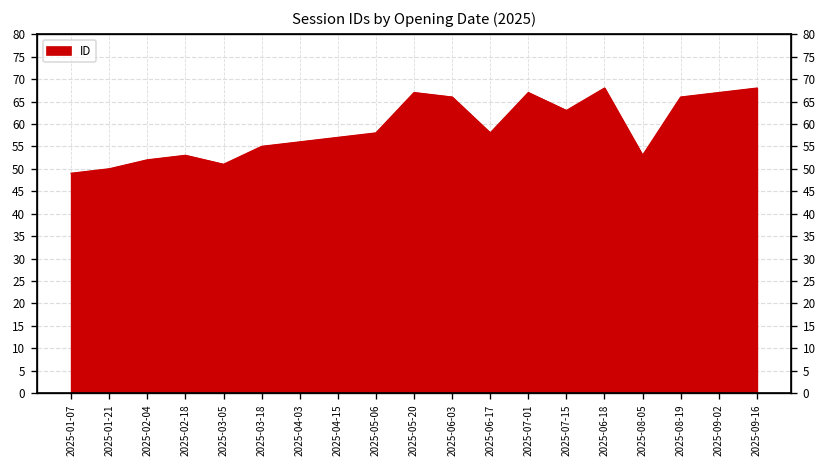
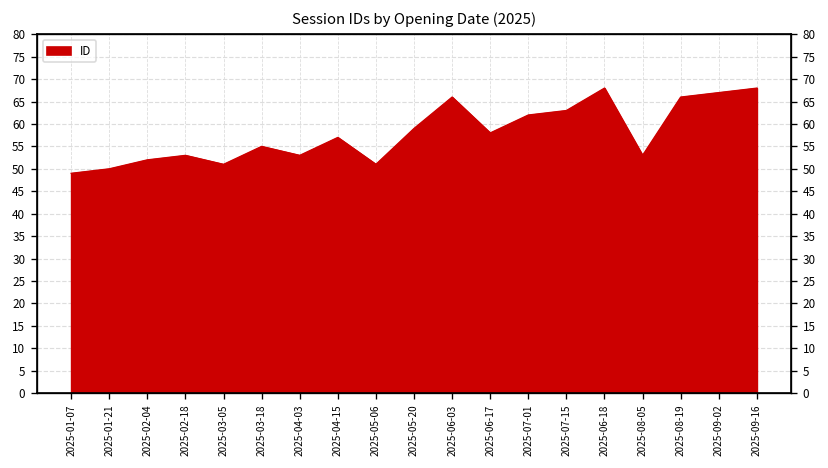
2025-04-03: 56 -> 53
2025-05-06: 58 -> 51
2025-05-20: 67 -> 59
2025-07-01: 67 -> 62
